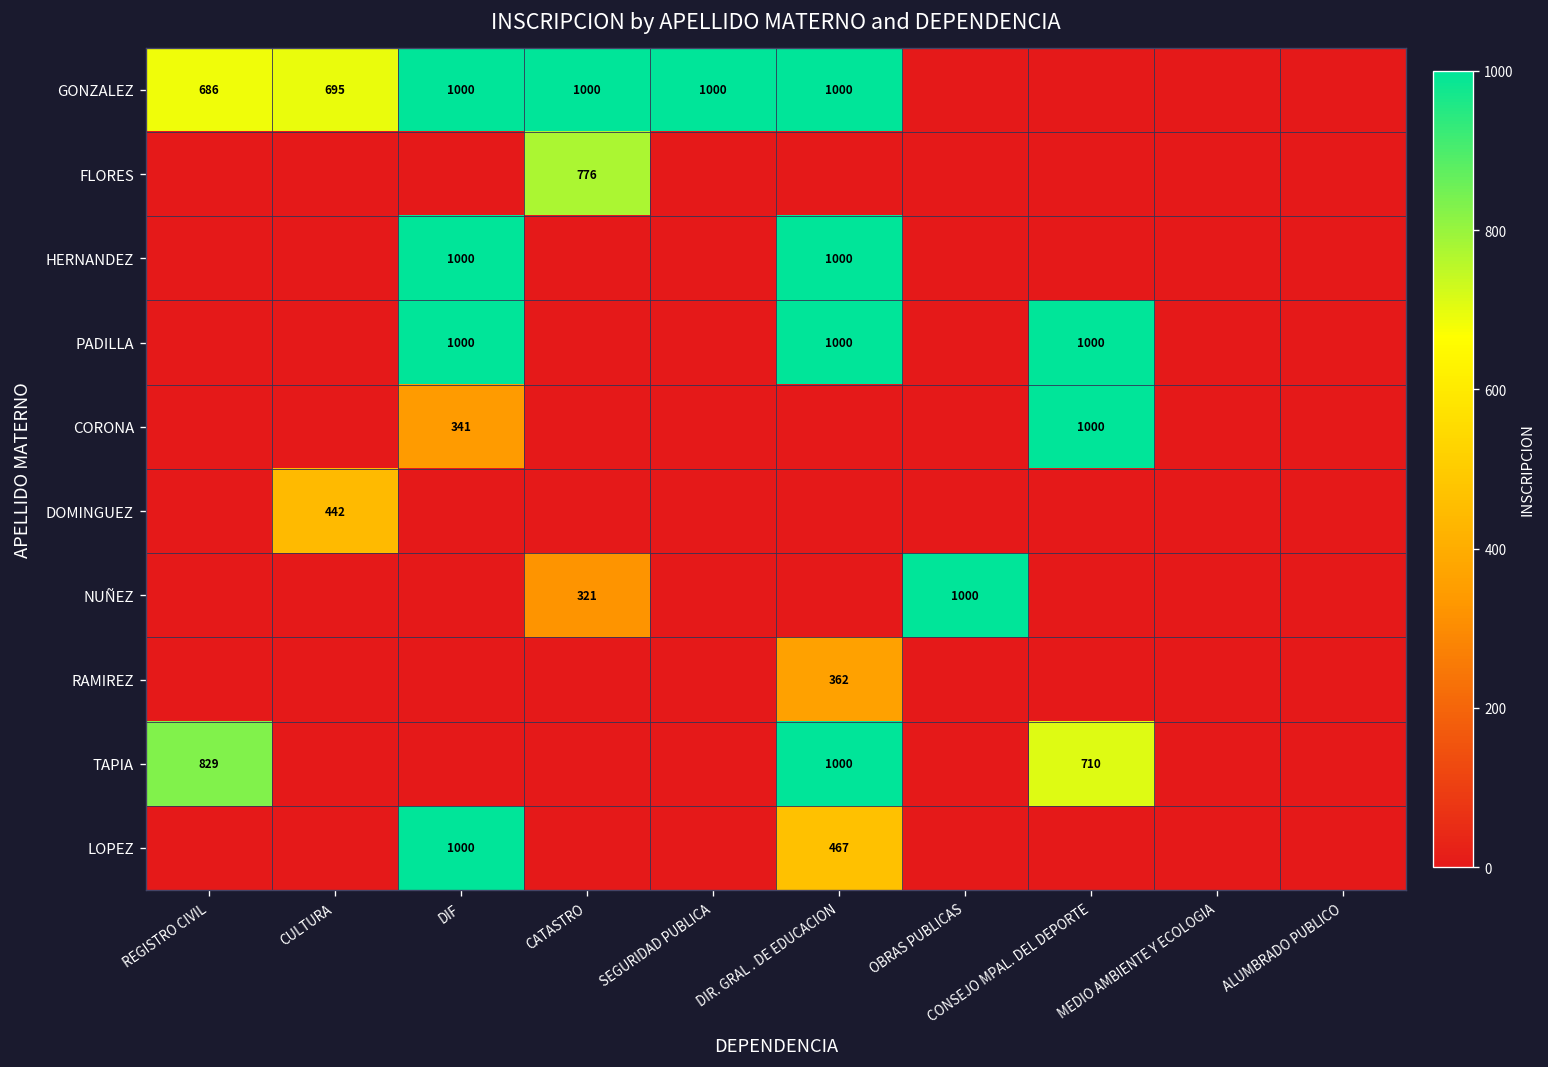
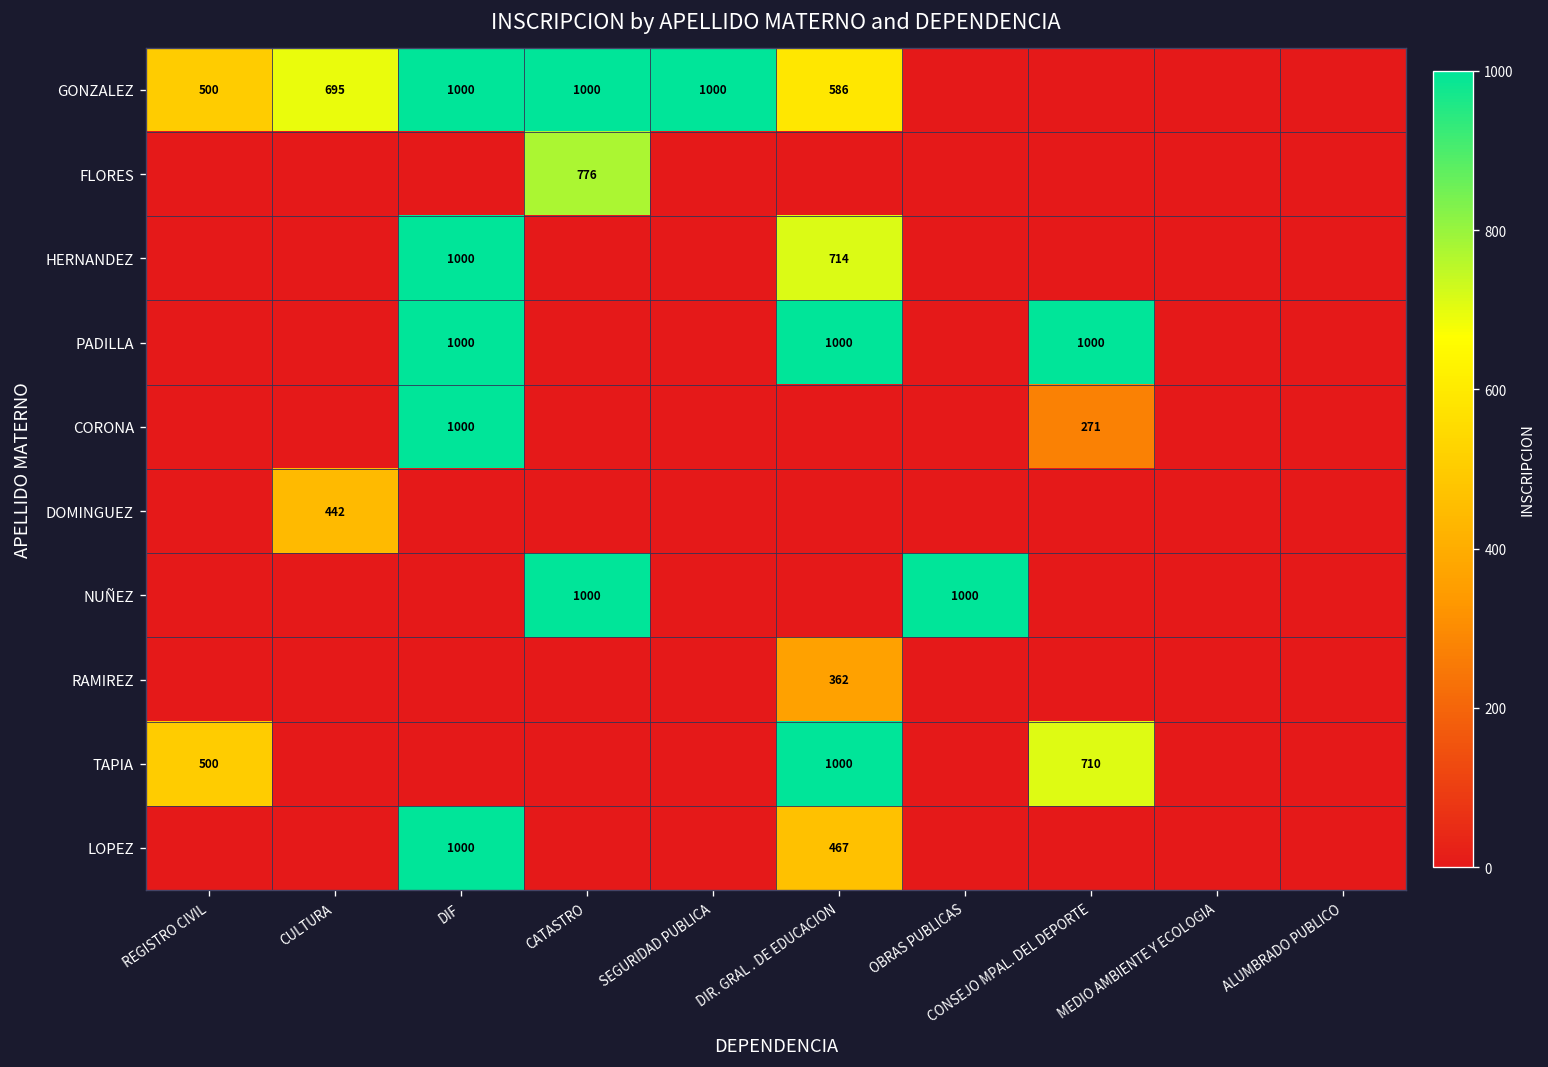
GONZALEZ, REGISTRO CIVIL: 686 -> 500
GONZALEZ, DIR. GRAL . DE EDUCACION: 1000 -> 586
HERNANDEZ, DIR. GRAL . DE EDUCACION: 1000 -> 714
CORONA, DIF: 341 -> 1000
CORONA, CONSEJO MPAL. DEL DEPORTE: 1000 -> 271
NUÑEZ, CATASTRO: 321 -> 1000
TAPIA, REGISTRO CIVIL: 829 -> 500
